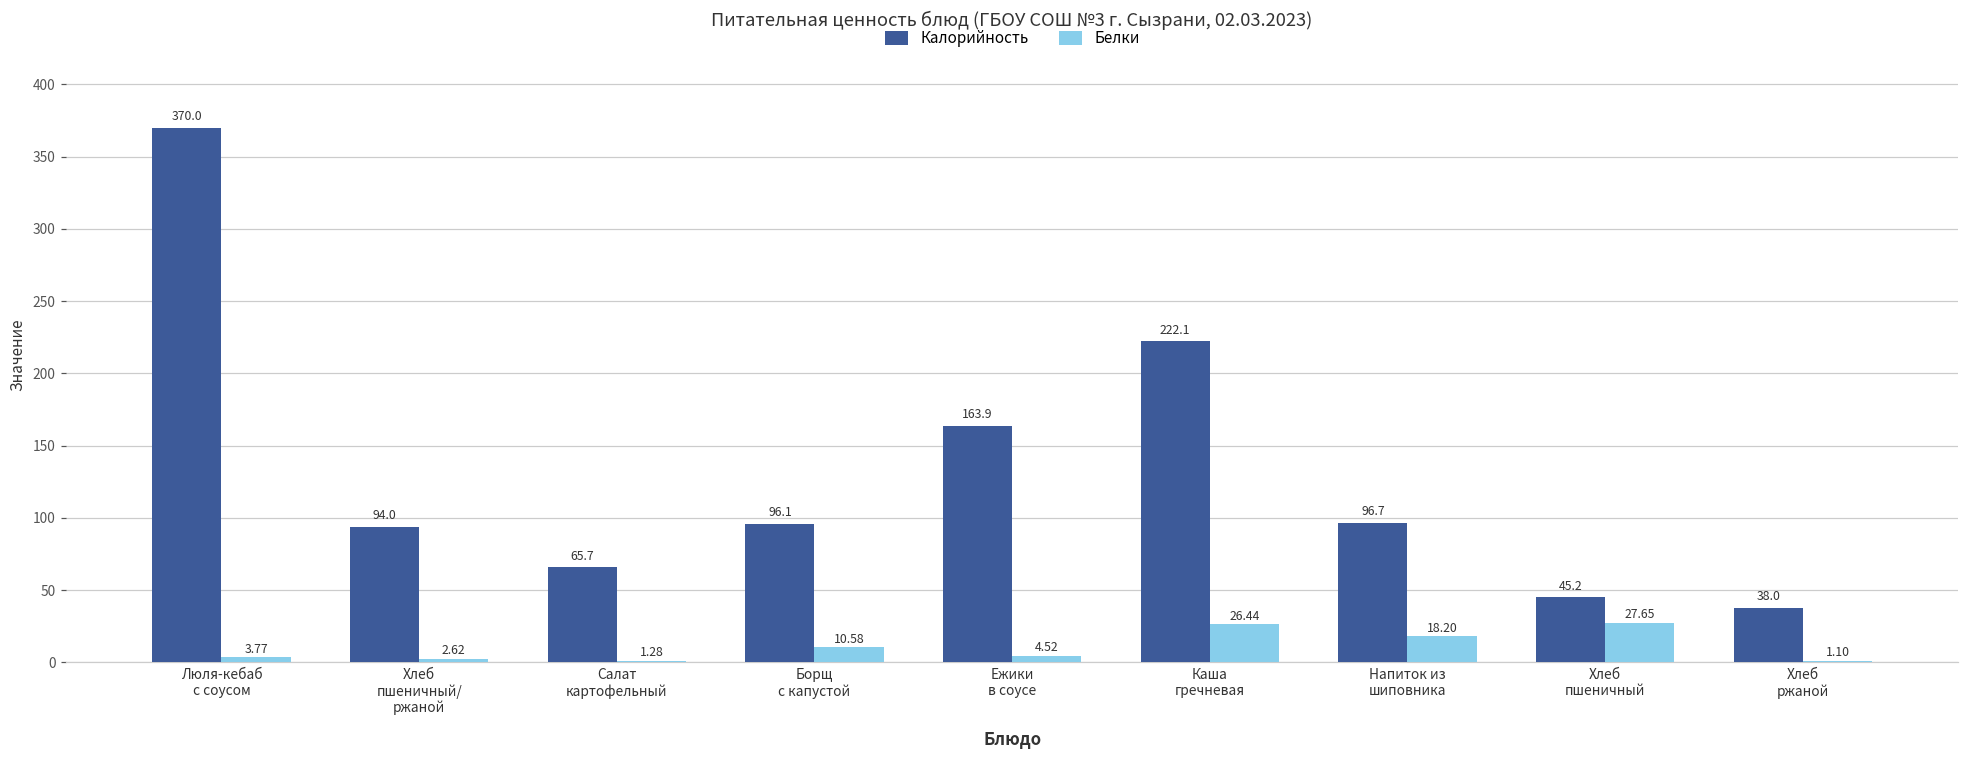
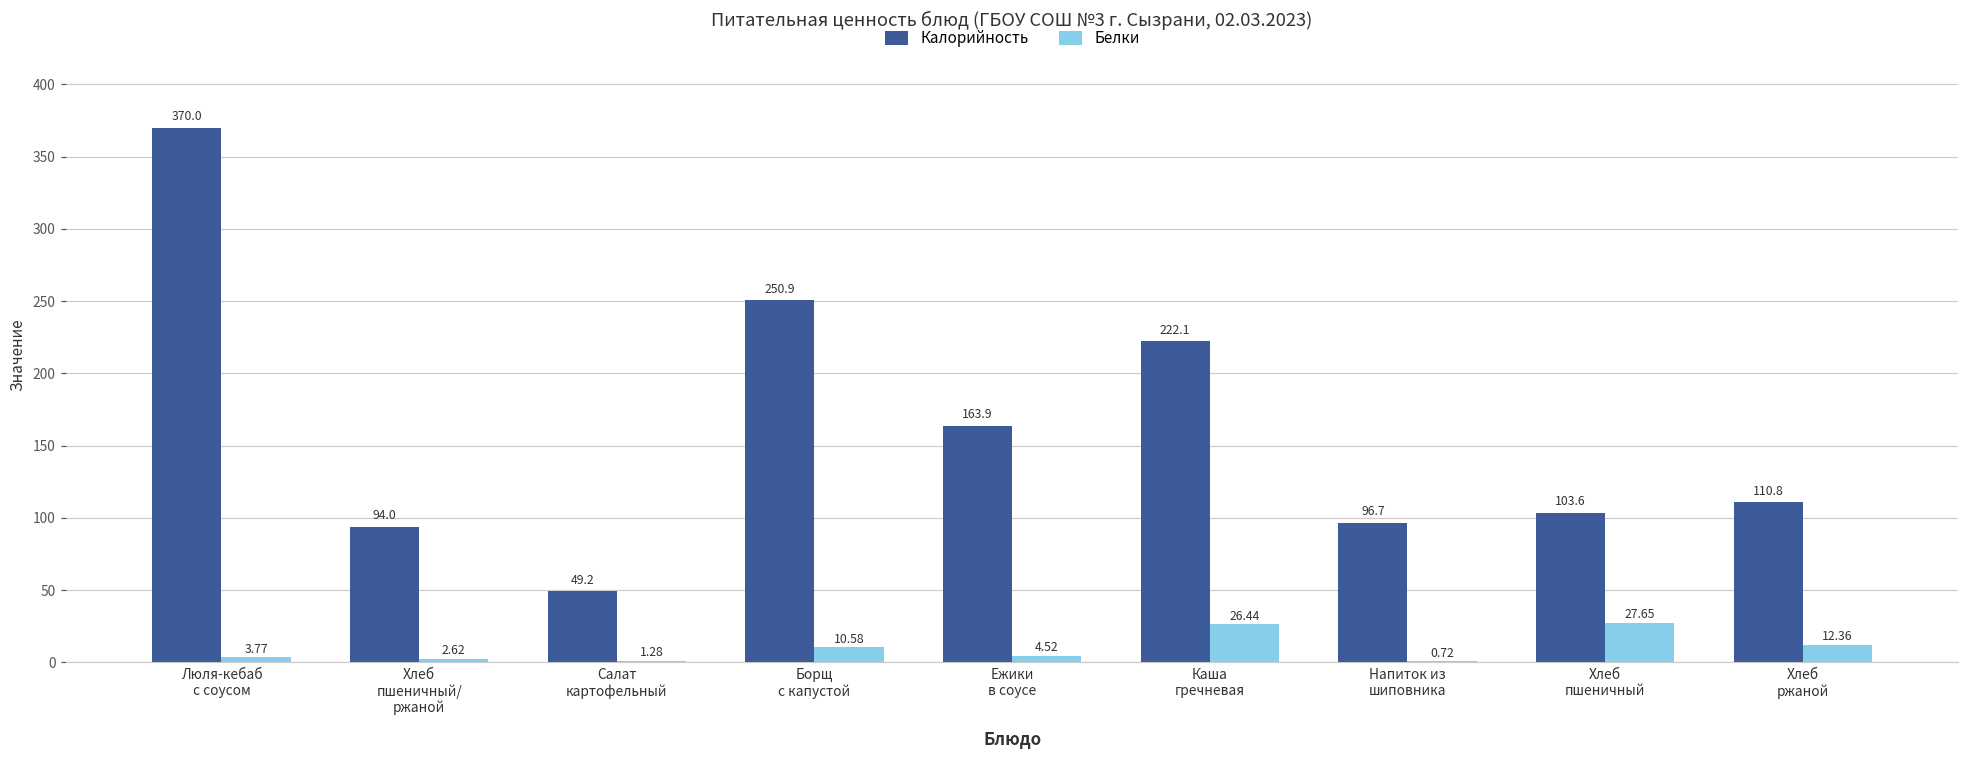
Калорийность, Салат картофельный: 65.7 -> 49.2
Калорийность, Борщ с капустой: 96.1 -> 250.9
Белки, Напиток из шиповника: 18.20 -> 0.72
Калорийность, Хлеб пшеничный: 45.2 -> 103.6
Калорийность, Хлеб ржаной: 38.0 -> 110.8
Белки, Хлеб ржаной: 1.10 -> 12.36
